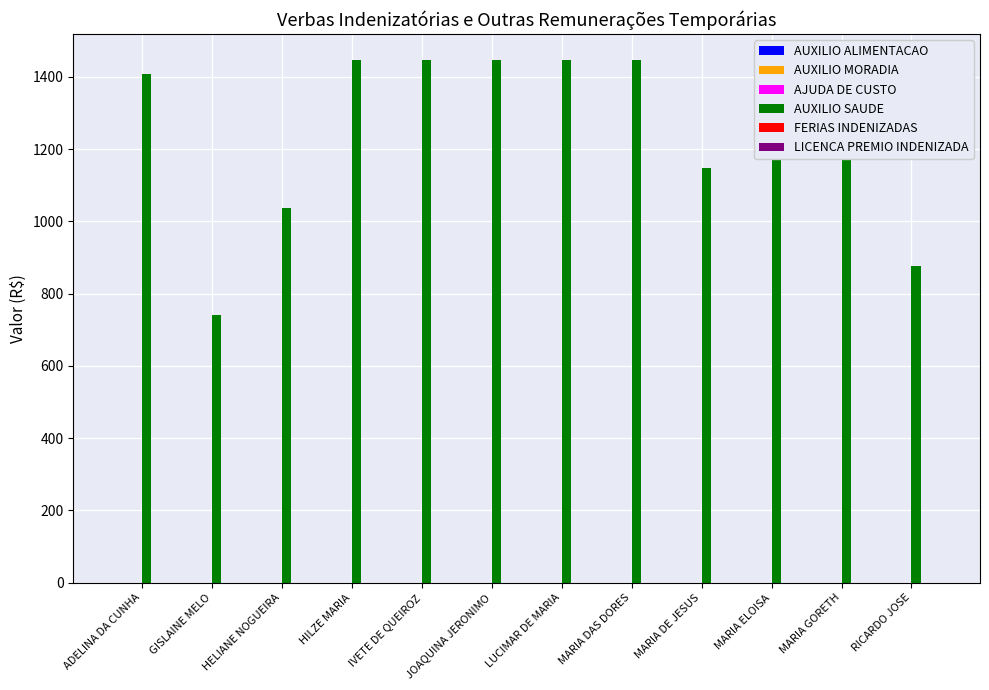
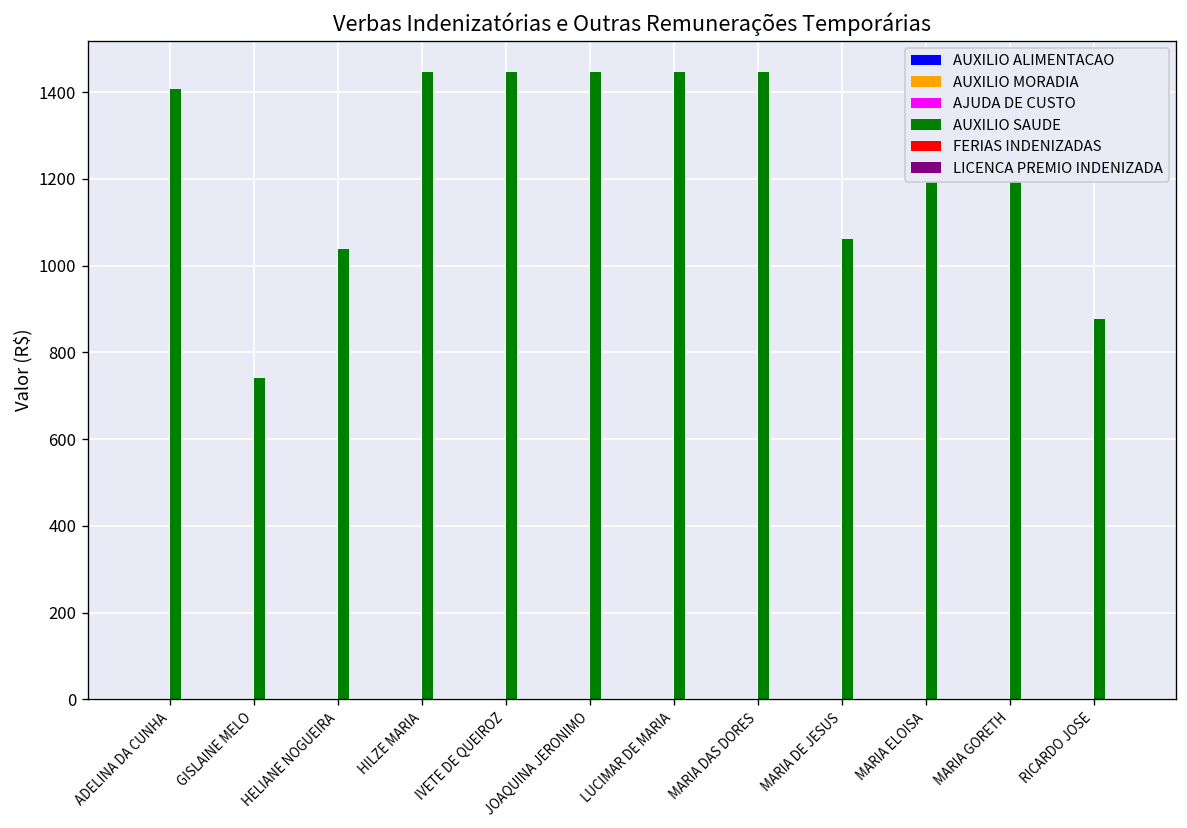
AUXILIO SAUDE, MARIA DE JESUS: 1150 -> 1060
